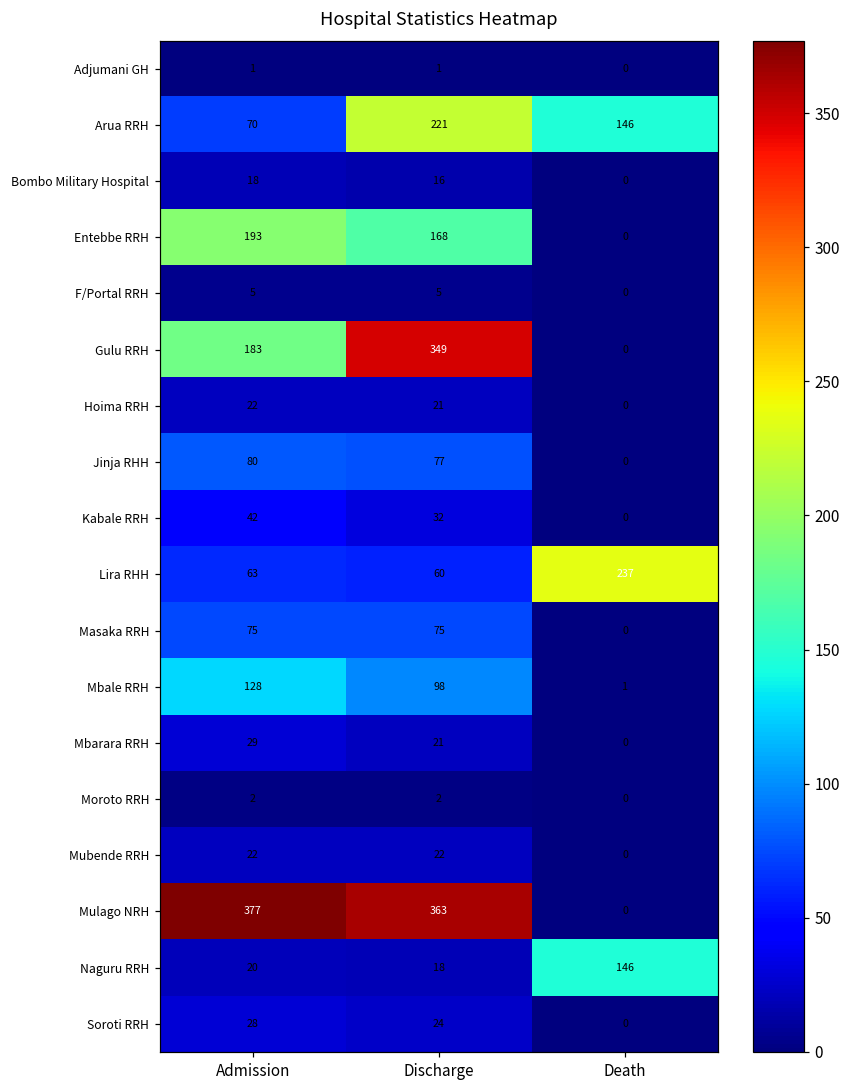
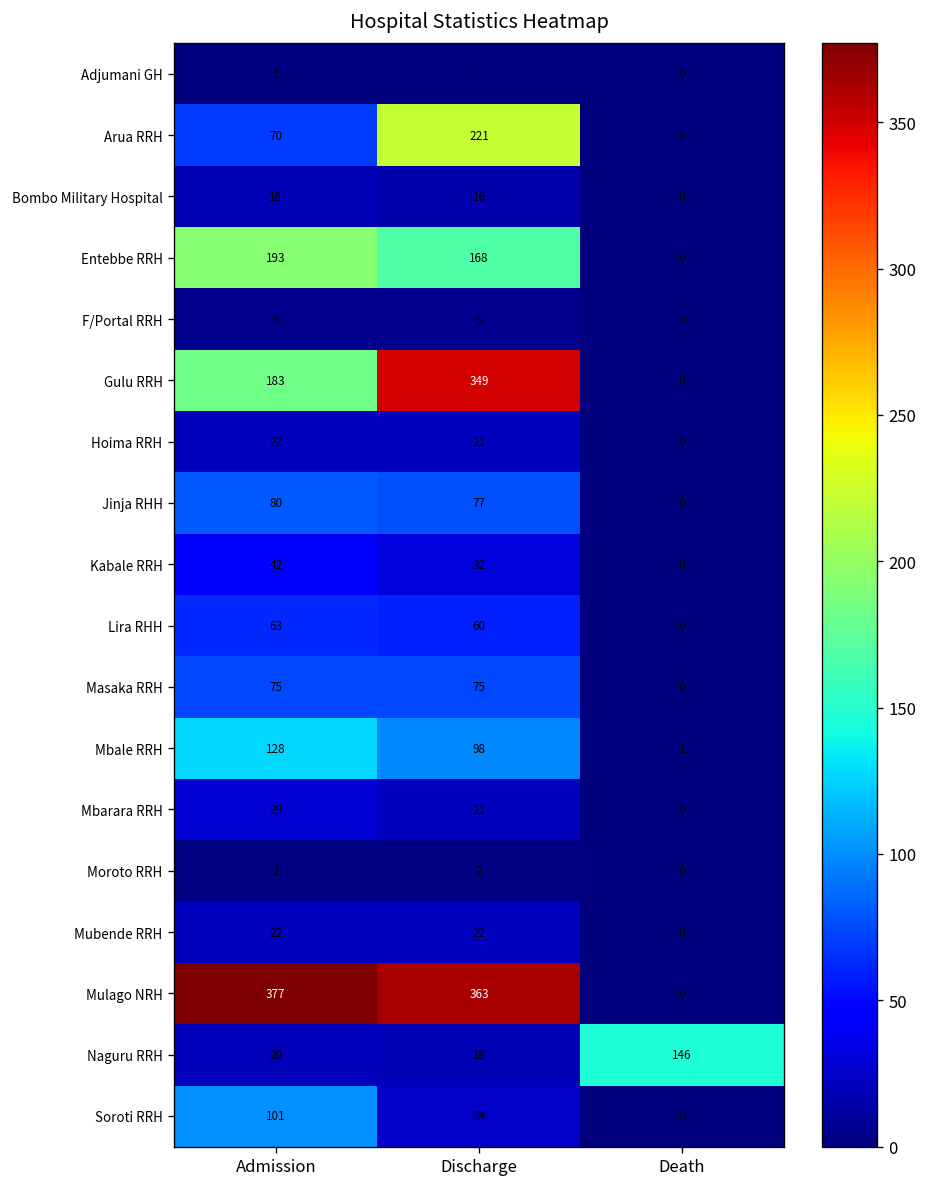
Arua RRH, Death: 146 -> 0
Lira RHH, Death: 237 -> 0
Soroti RRH, Admission: 28 -> 101
